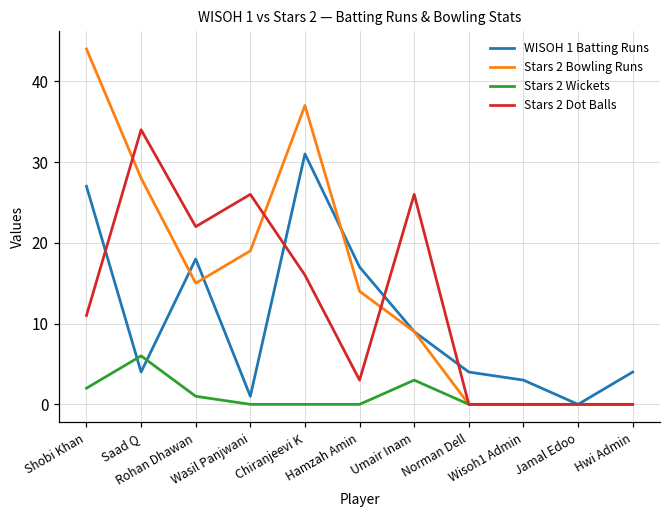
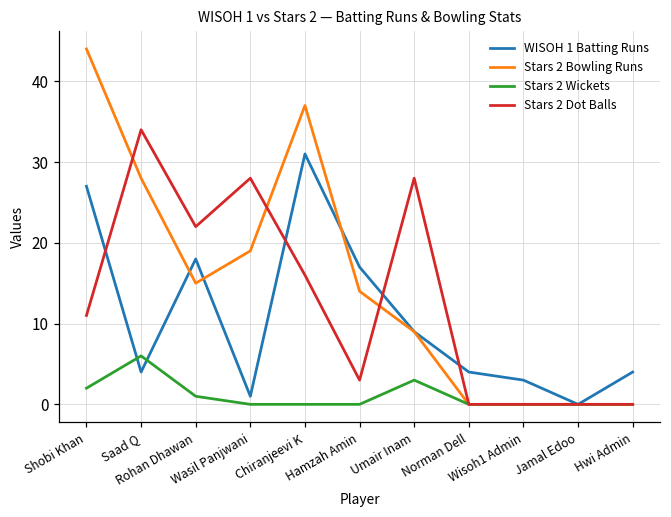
Stars 2 Dot Balls, Wasil Panjwani: 26 -> 28
Stars 2 Dot Balls, Umair Inam: 26 -> 28
